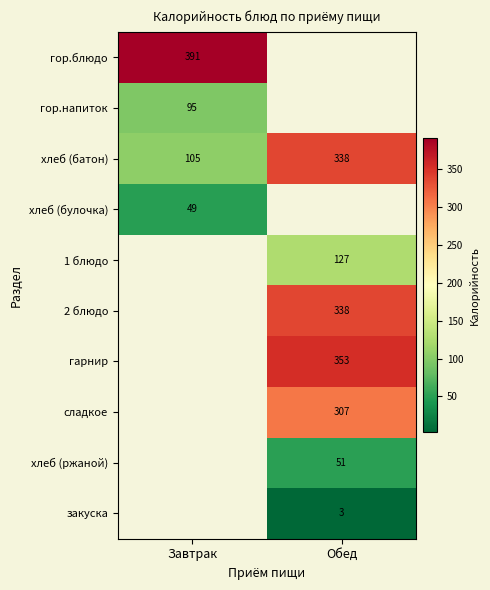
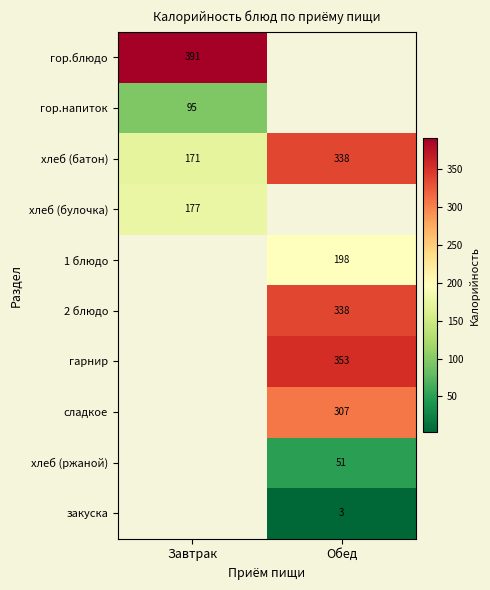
хлеб (батон), Завтрак: 105 -> 171
хлеб (булочка), Завтрак: 49 -> 177
1 блюдо, Обед: 127 -> 198
